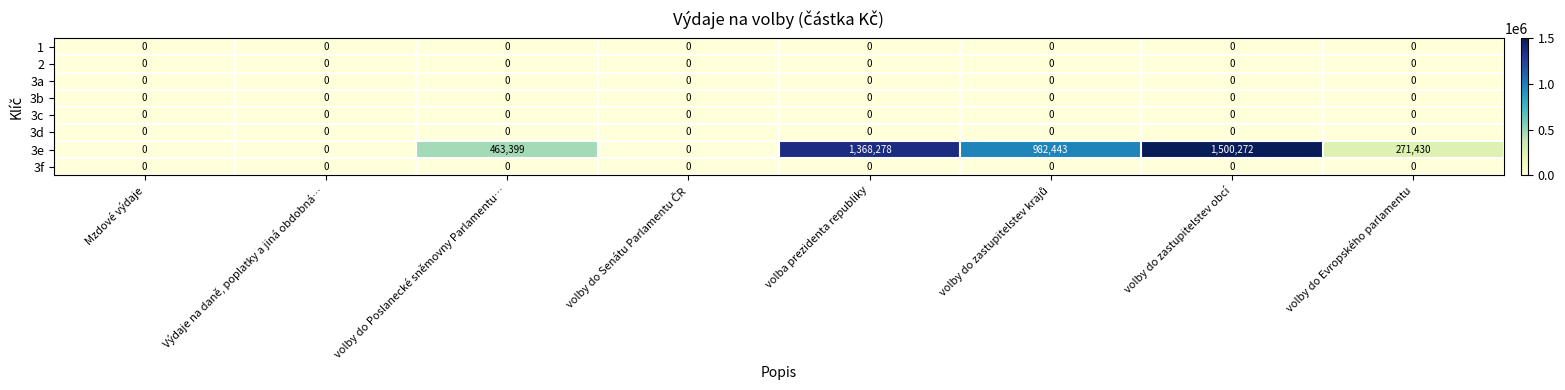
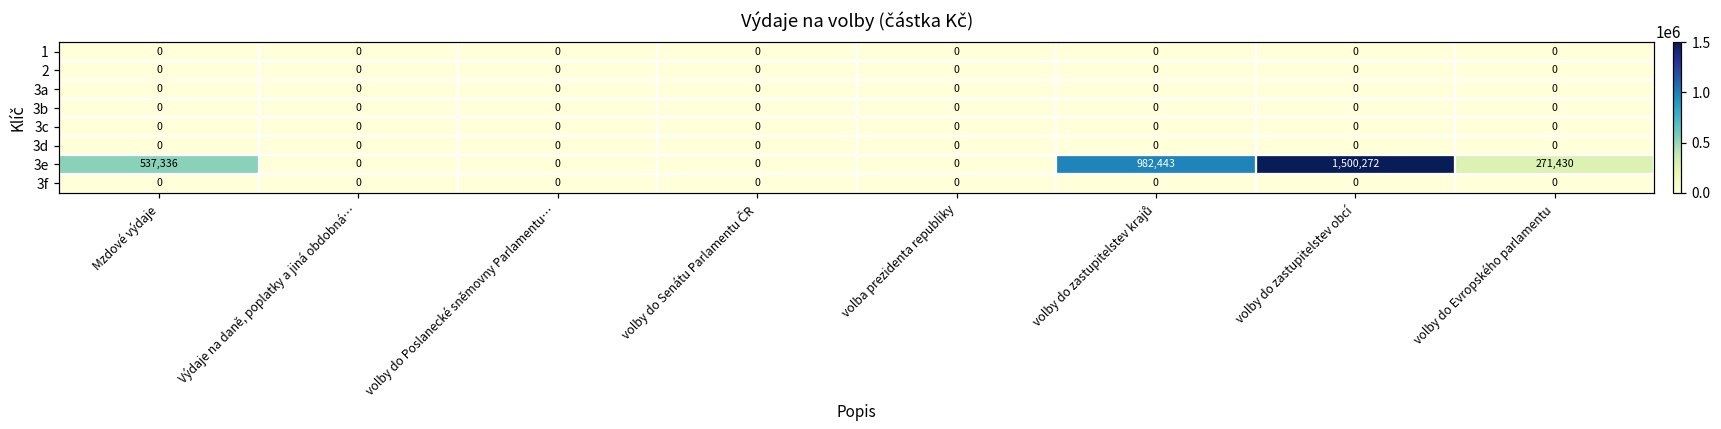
3e, Mzdové výdaje: 0 -> 537,336
3e, volby do Poslanecké sněmovny Parlamentu…: 463,399 -> 0
3e, volba prezidenta republiky: 1,368,278 -> 0
